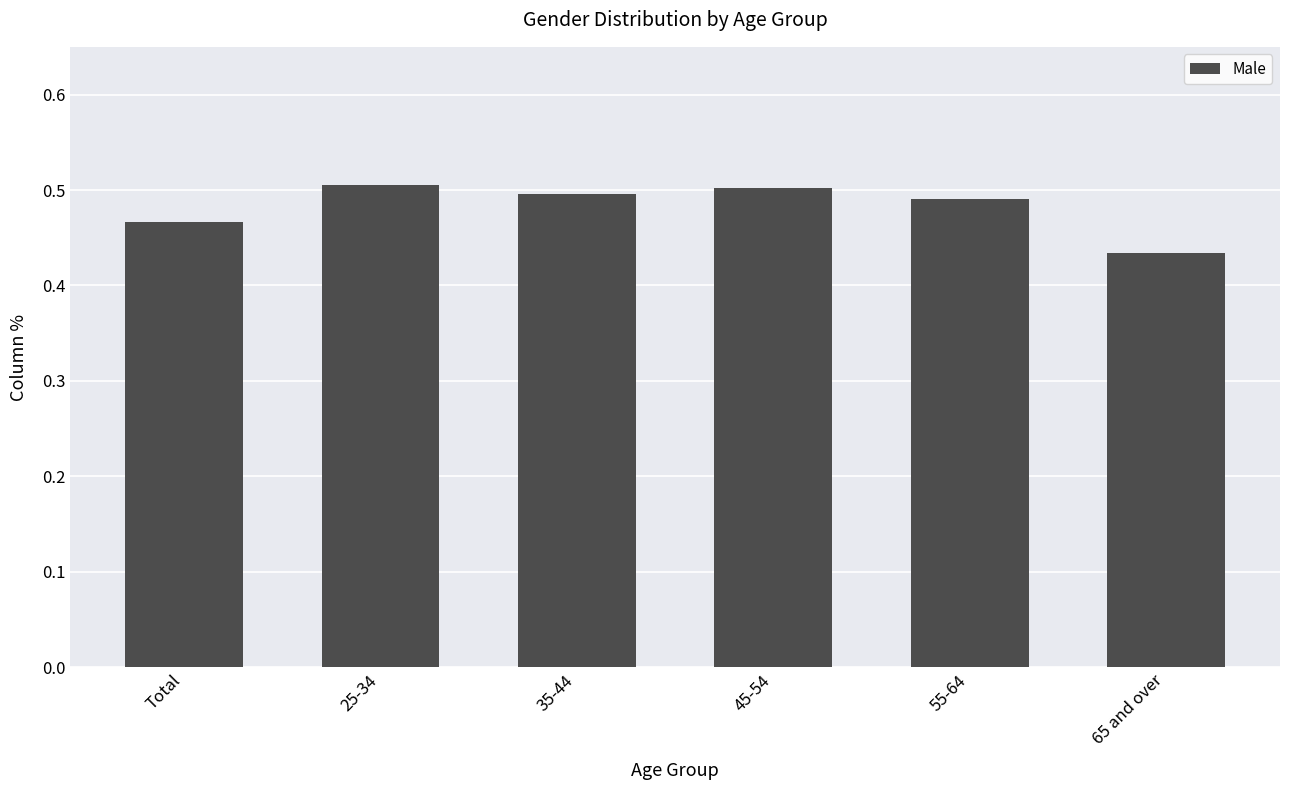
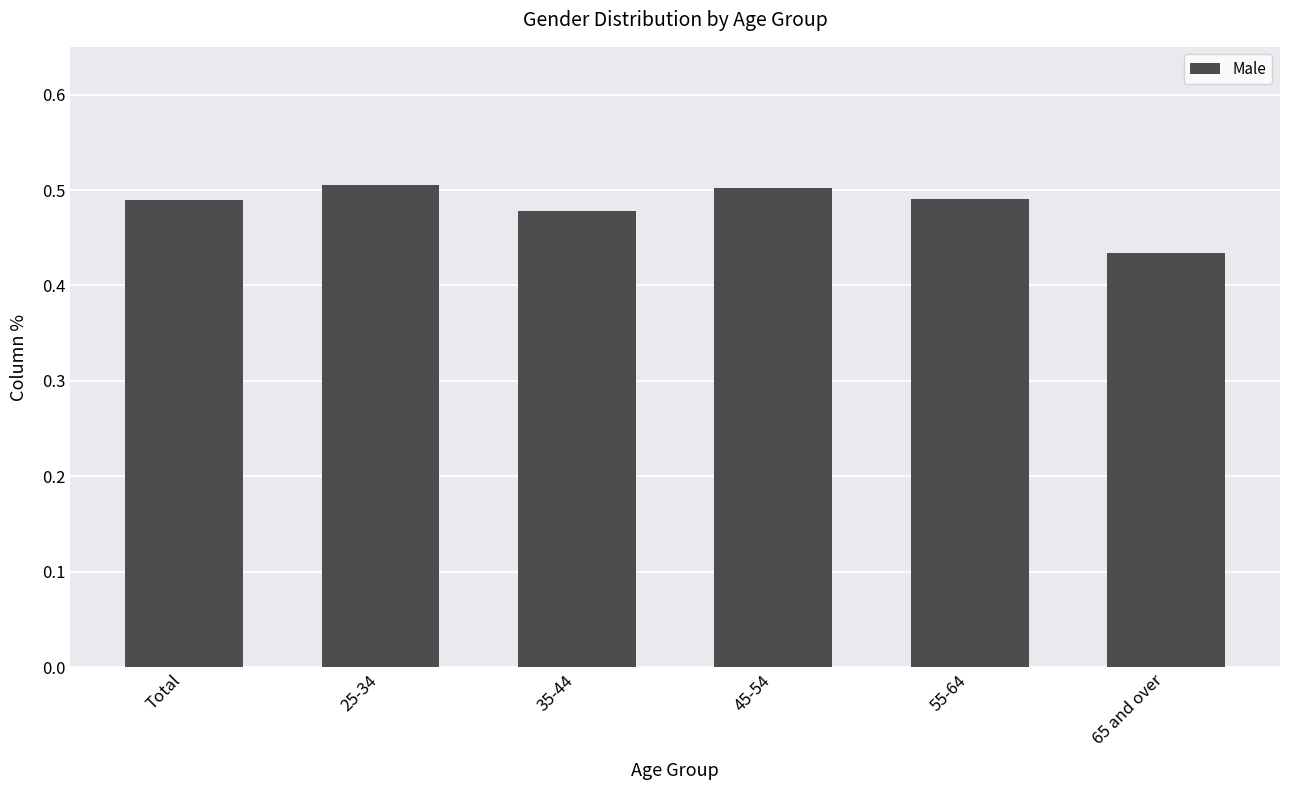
Total: 0.47 -> 0.49
35-44: 0.50 -> 0.48
